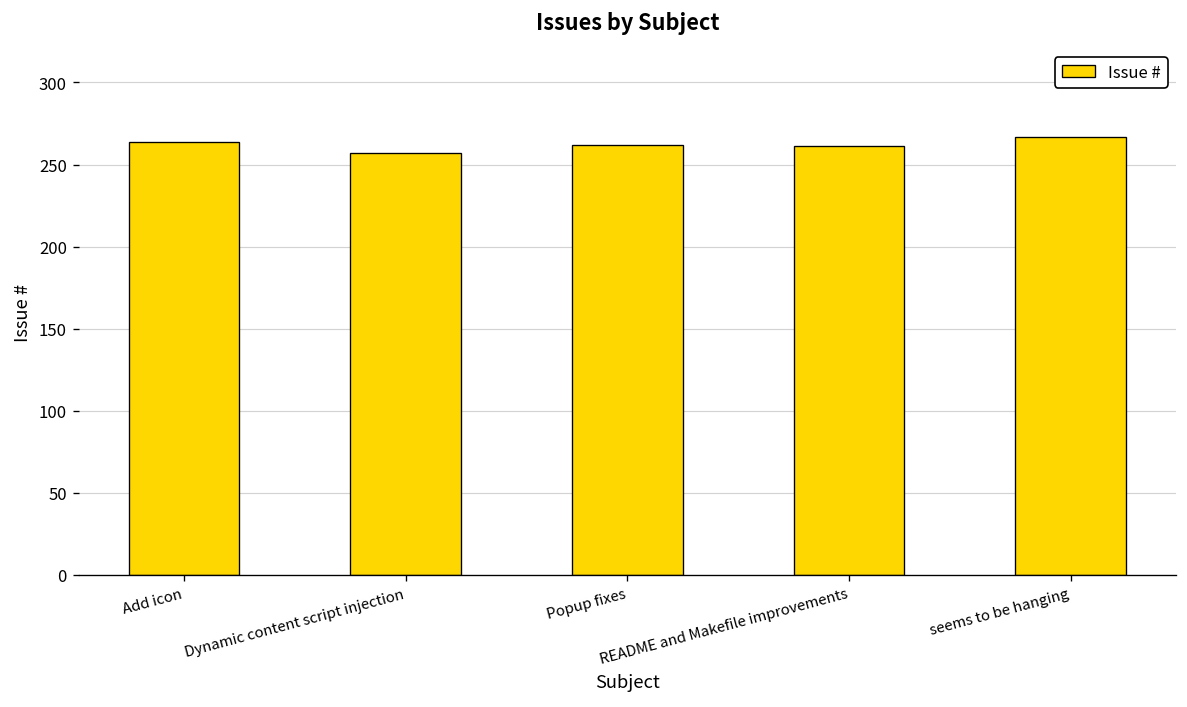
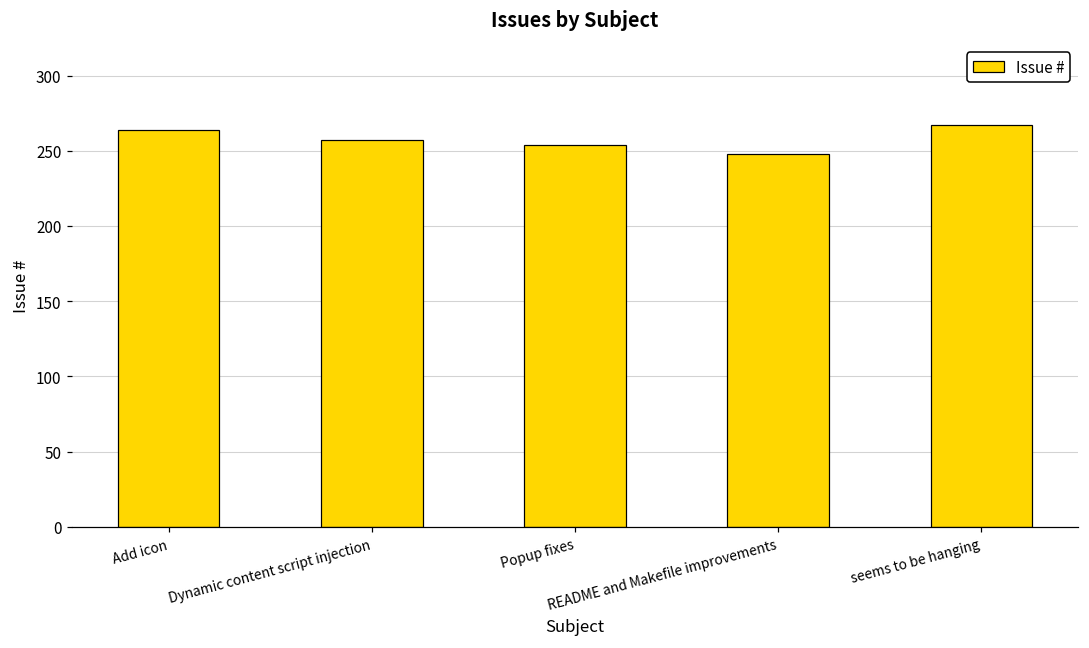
Popup fixes: 262 -> 254
README and Makefile improvements: 261 -> 248
